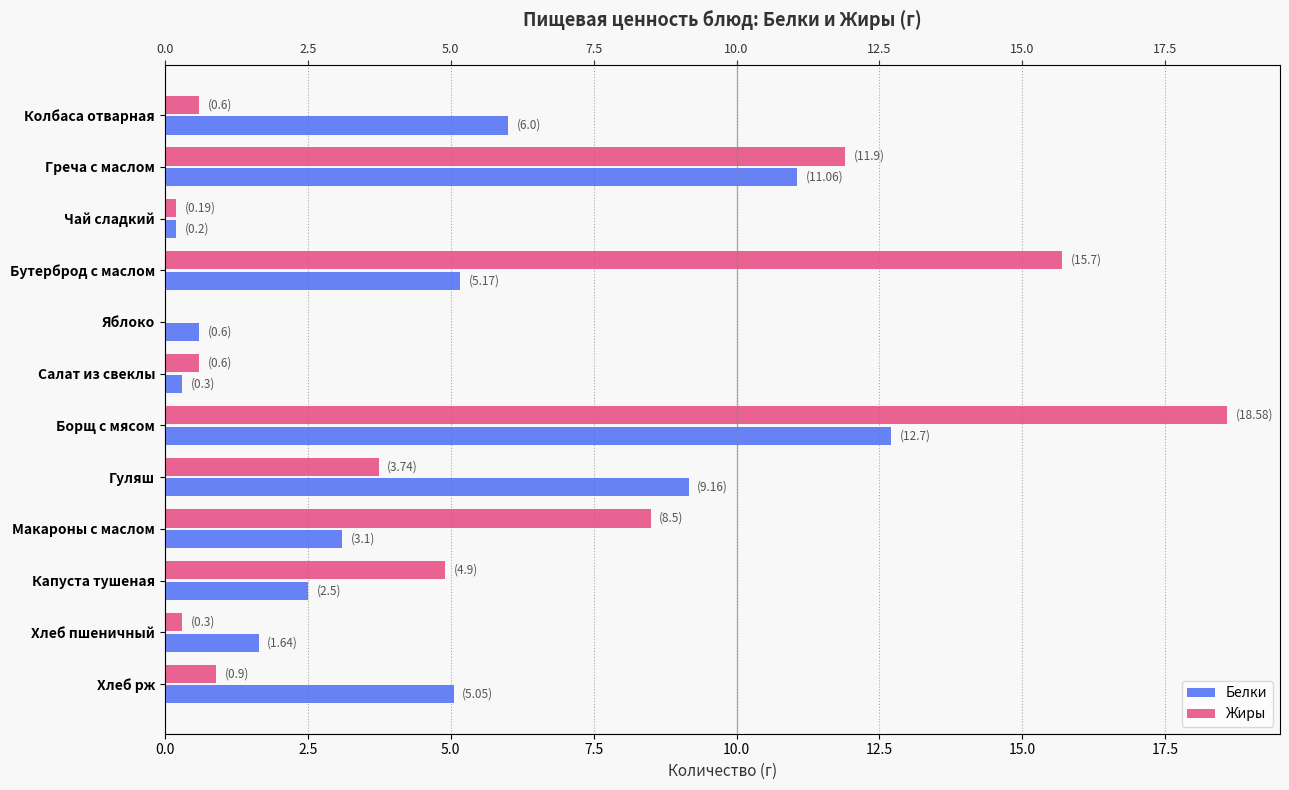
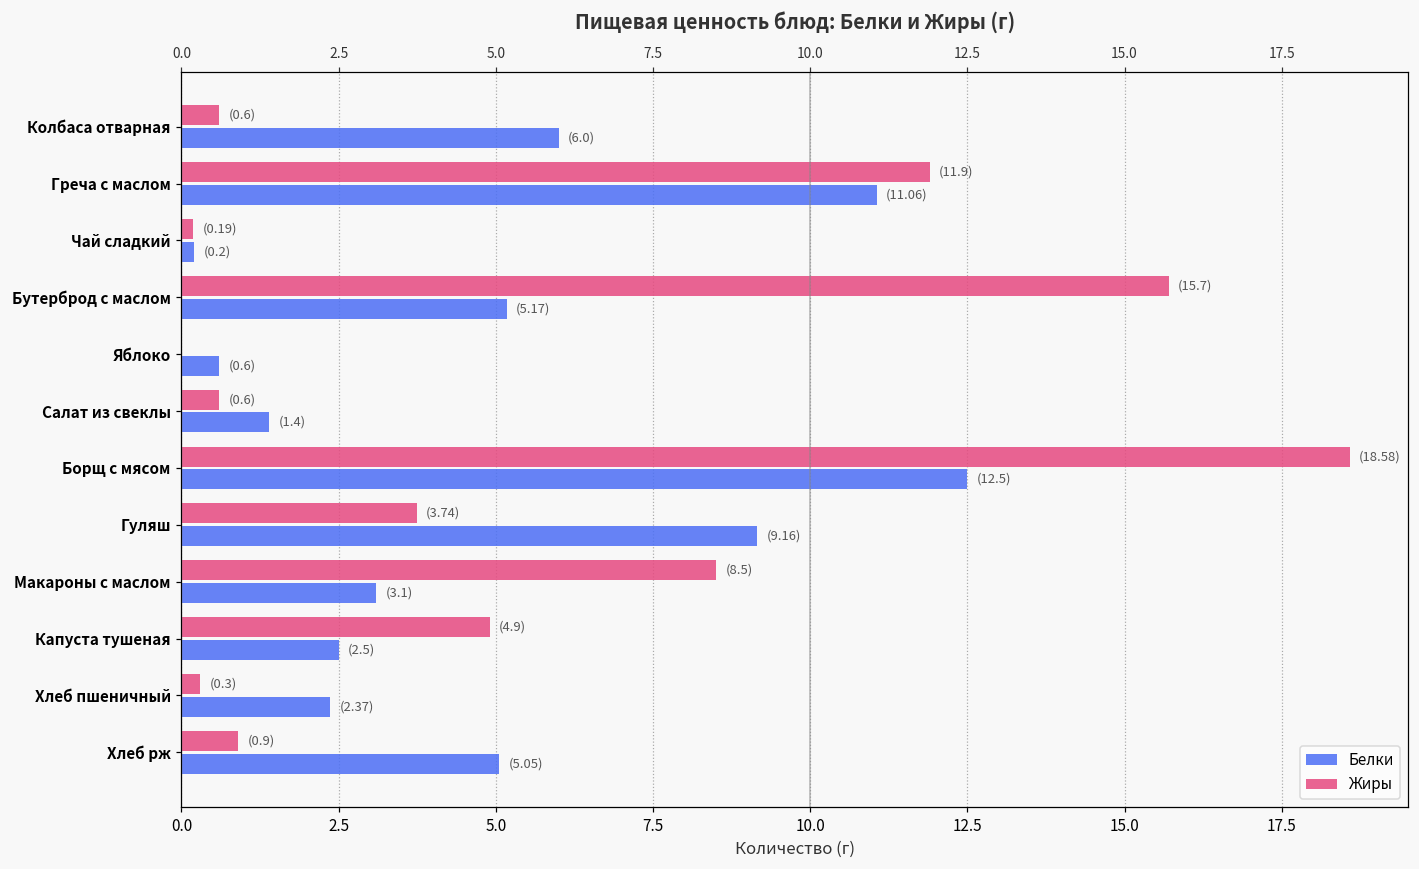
Белки, Салат из свеклы: (0.3) -> (1.4)
Белки, Борщ с мясом: (12.7) -> (12.5)
Белки, Хлеб пшеничный: (1.64) -> (2.37)
